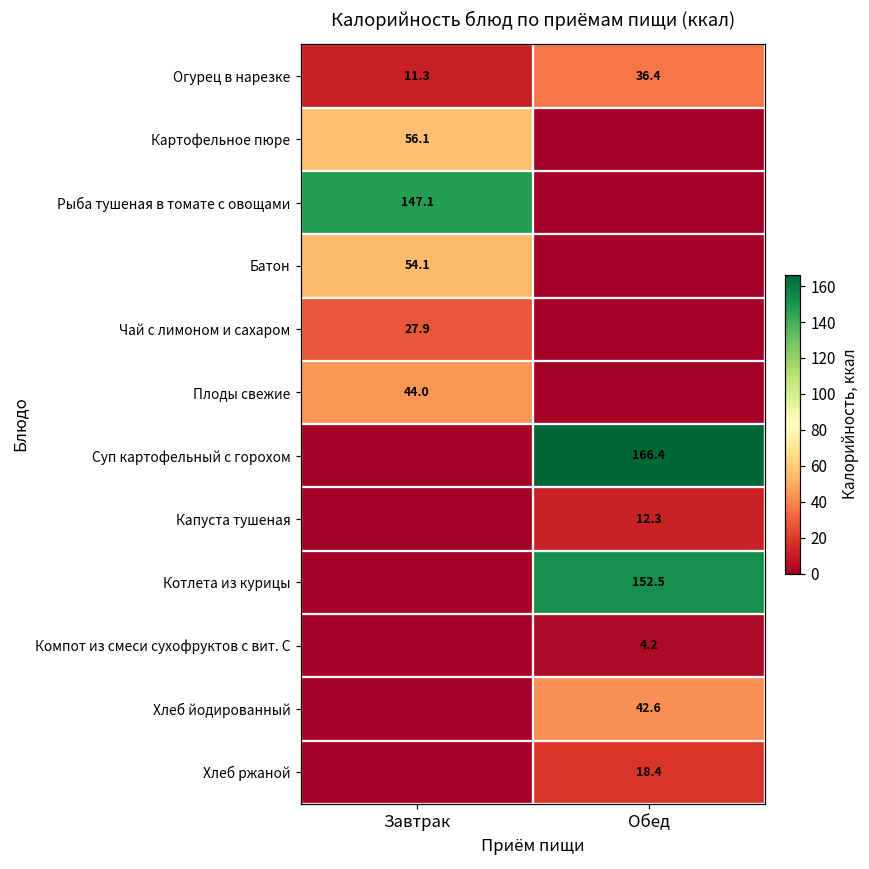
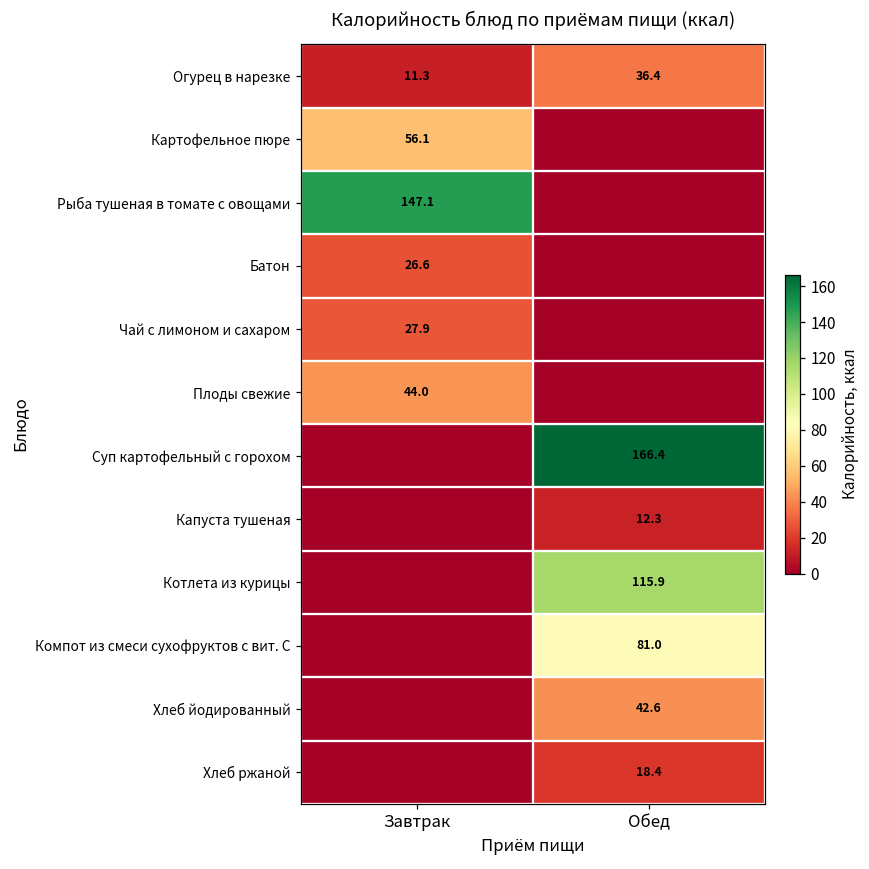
Батон, Завтрак: 54.1 -> 26.6
Котлета из курицы, Обед: 152.5 -> 115.9
Компот из смеси сухофруктов с вит. С, Обед: 4.2 -> 81.0
